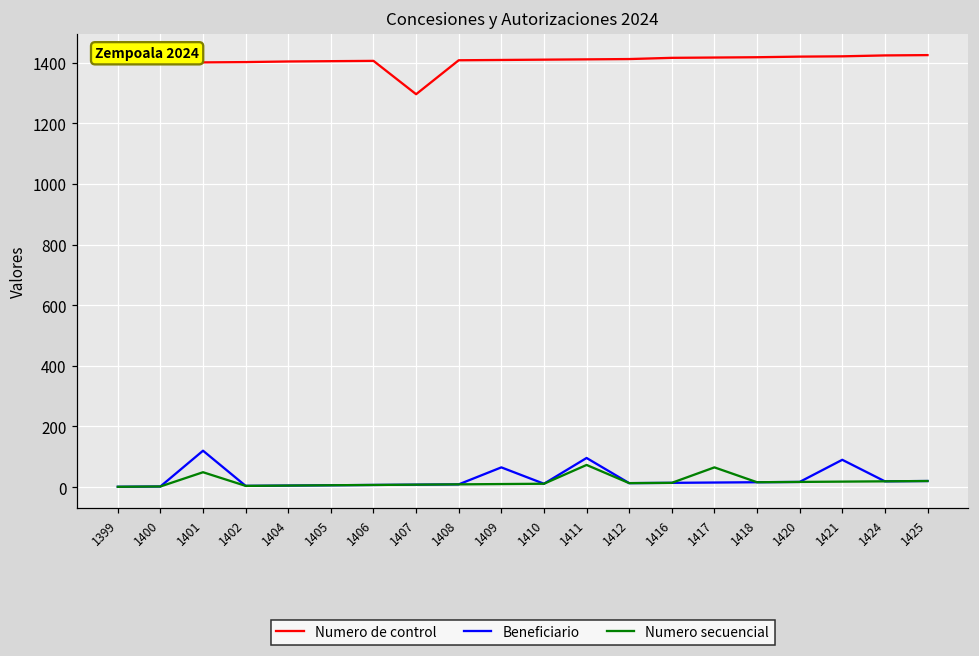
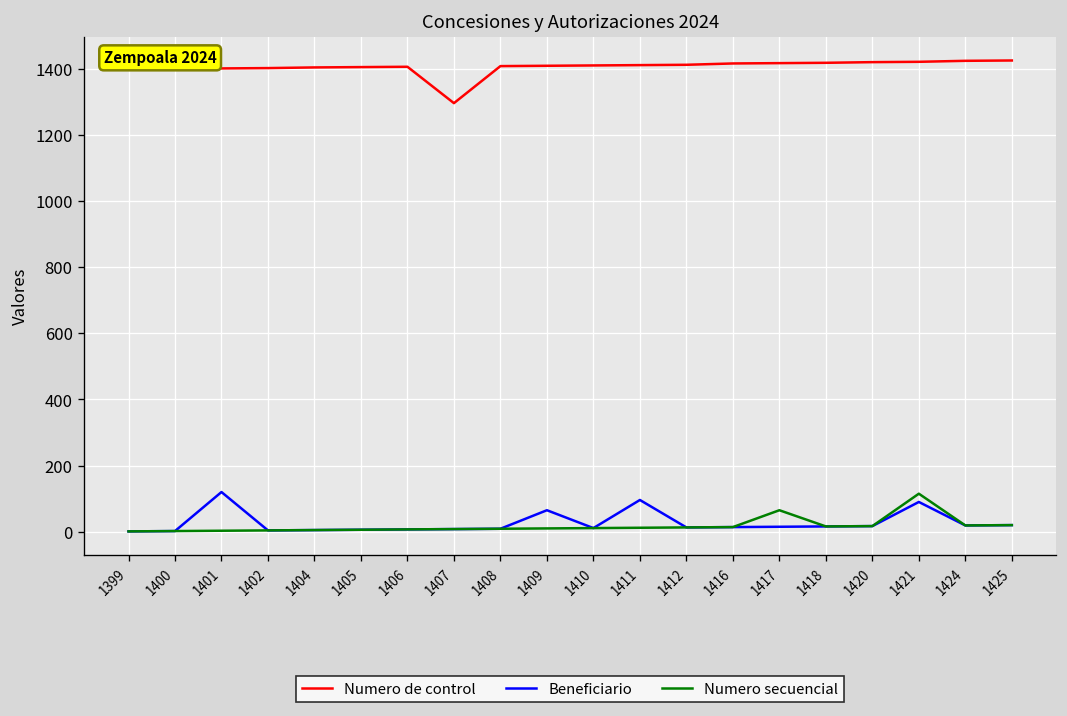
Numero secuencial, 1401: 50 -> 0
Numero secuencial, 1411: 70 -> 10
Numero secuencial, 1421: 20 -> 120
